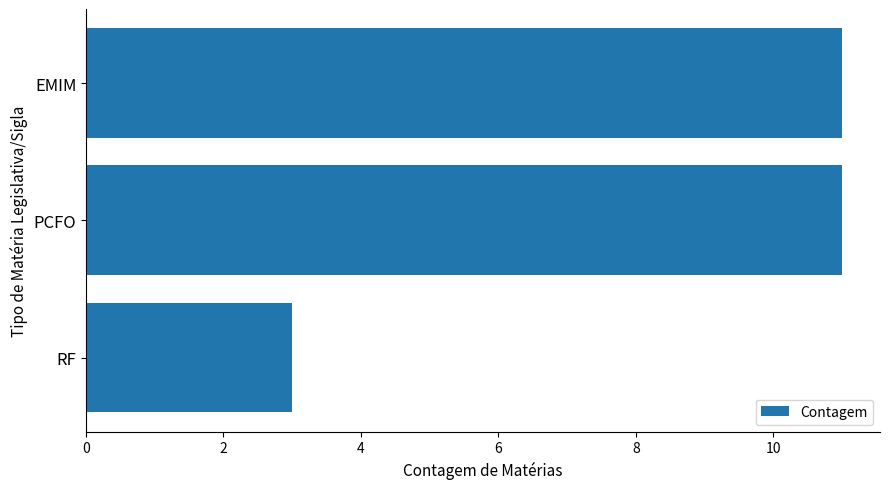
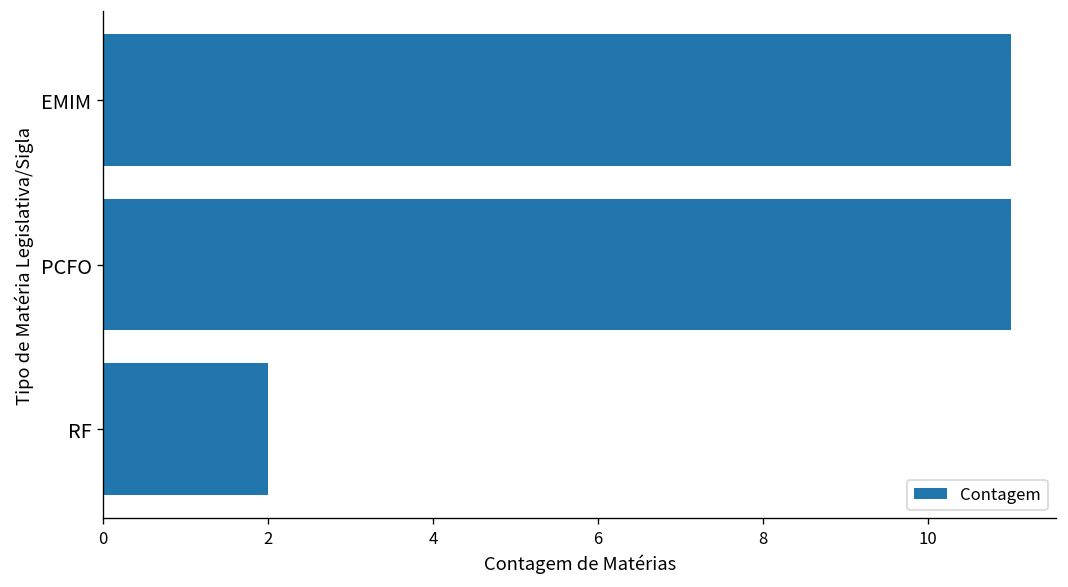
RF: 3 -> 2
